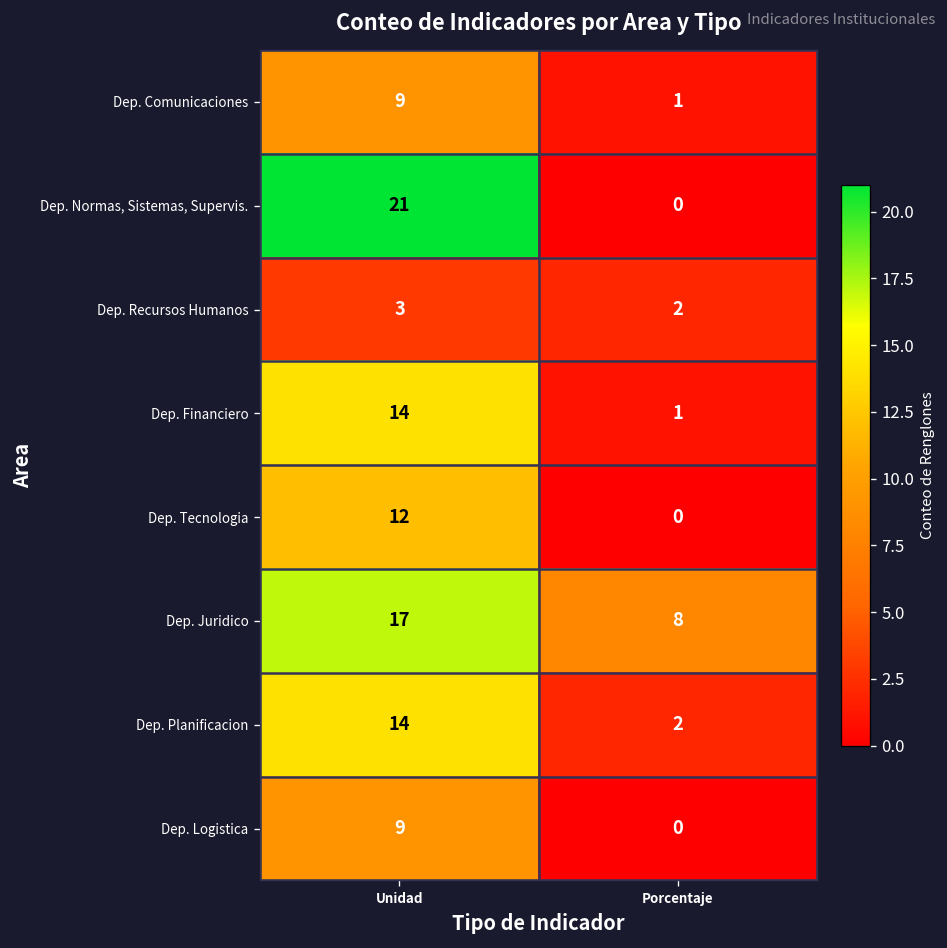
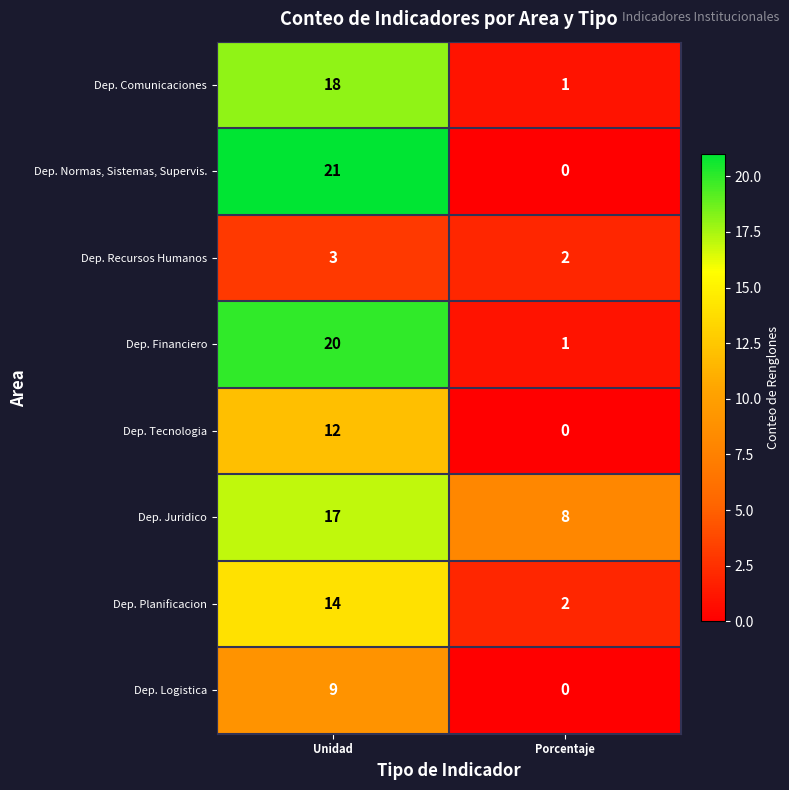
Dep. Comunicaciones, Unidad: 9 -> 18
Dep. Financiero, Unidad: 14 -> 20
